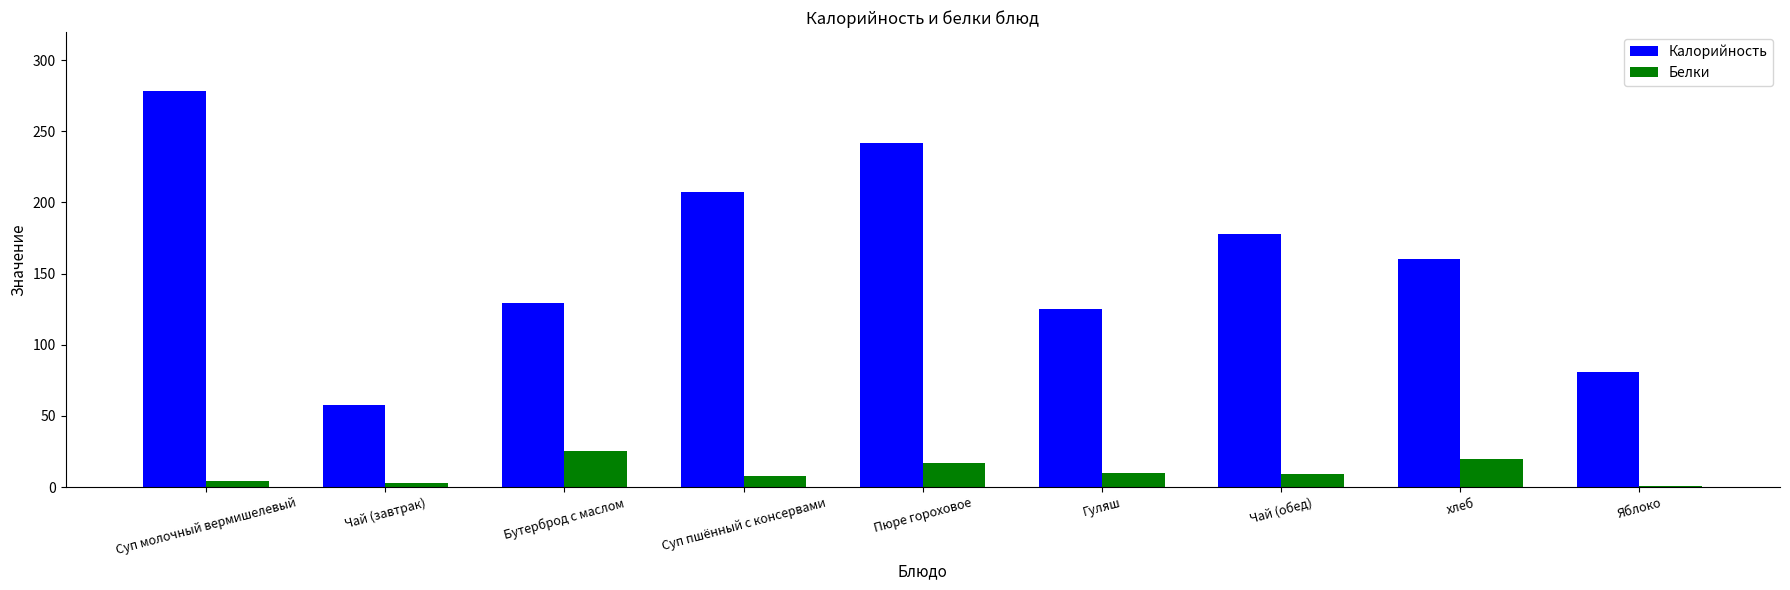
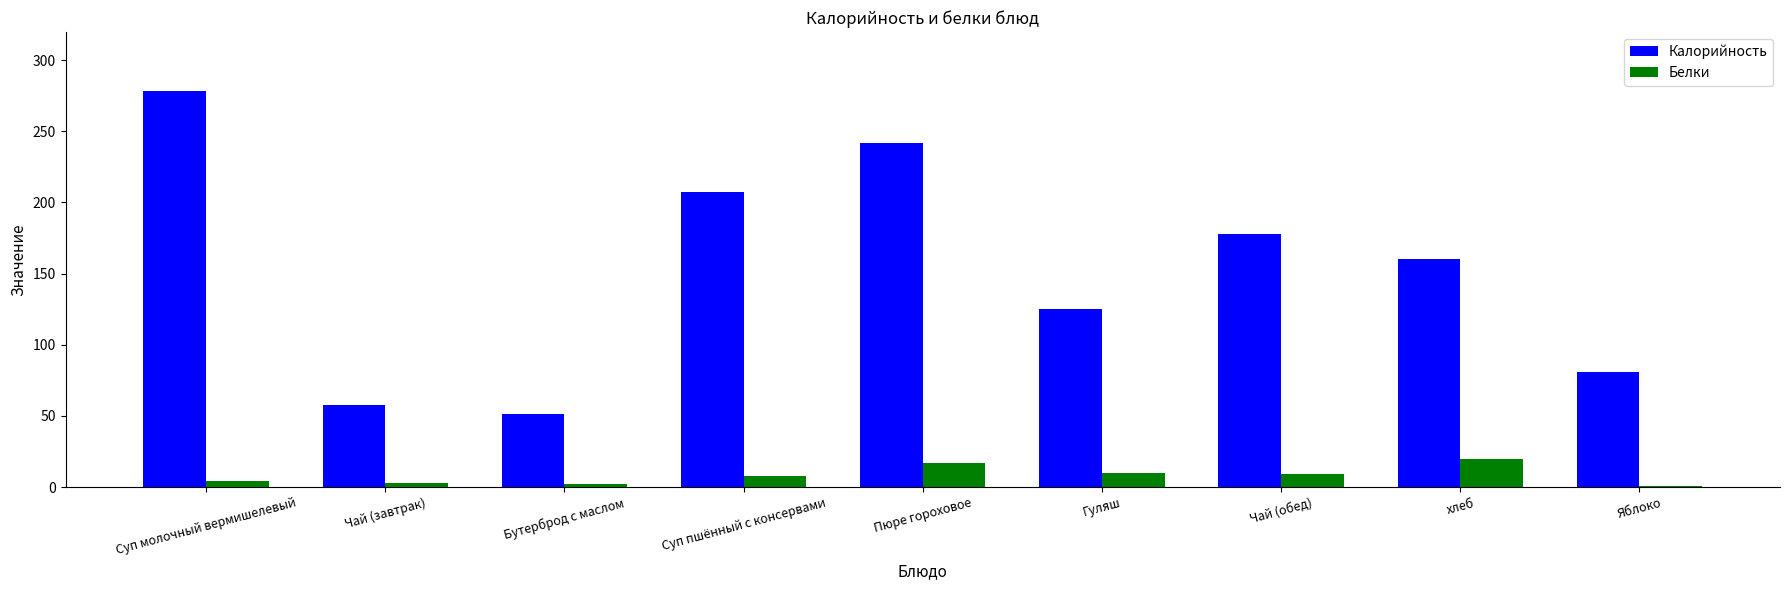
Калорийность, Бутерброд с маслом: 129 -> 51
Белки, Бутерброд с маслом: 25 -> 2
